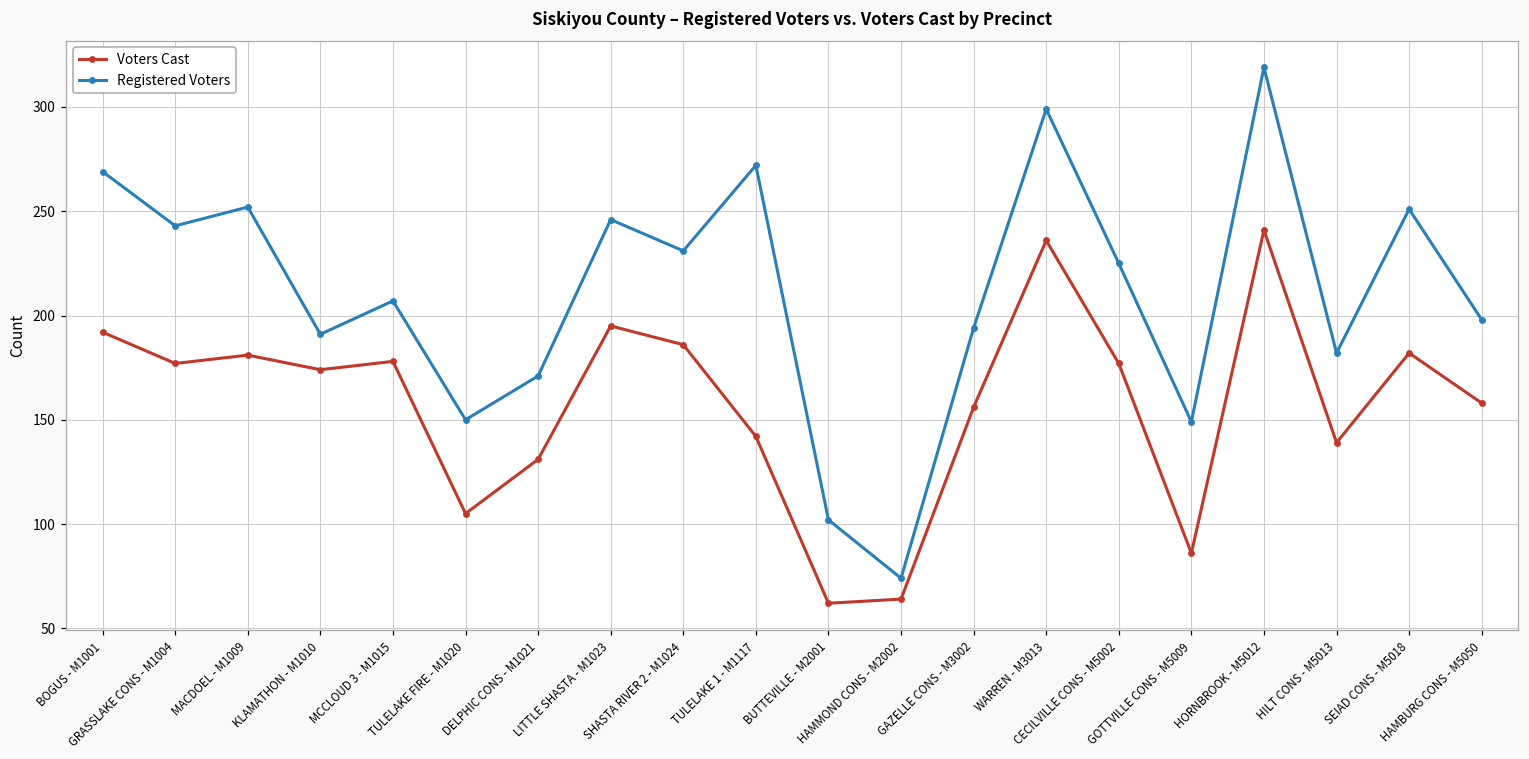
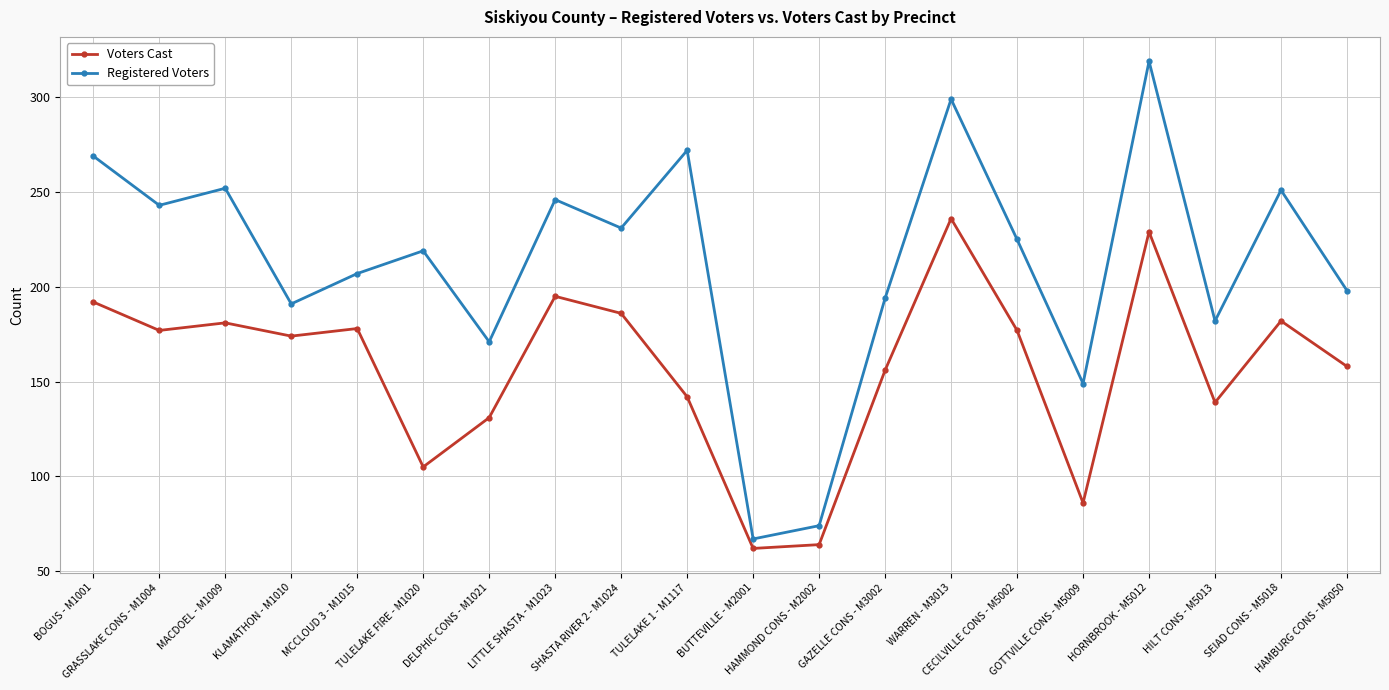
Registered Voters, TULELAKE FIRE - M1020: 150 -> 219
Registered Voters, BUTTEVILLE - M2001: 102 -> 67
Voters Cast, HORNBROOK - M5012: 241 -> 229
